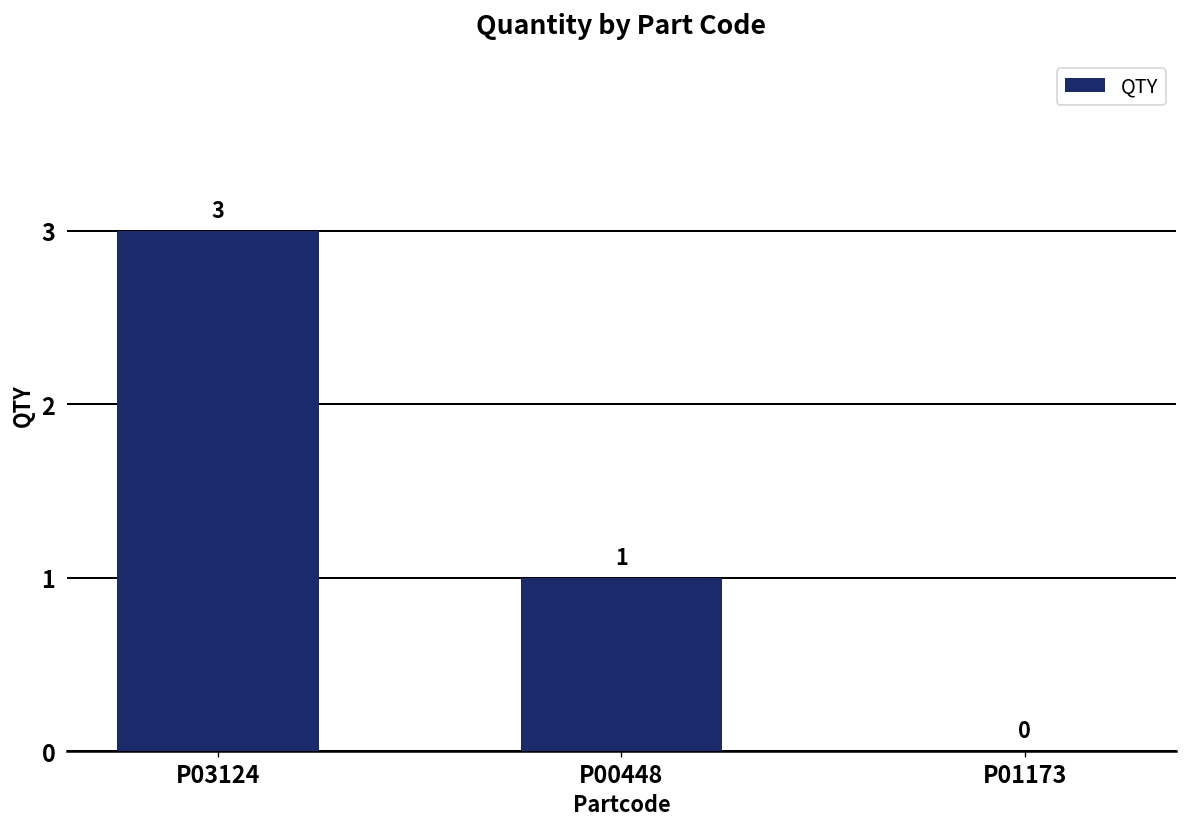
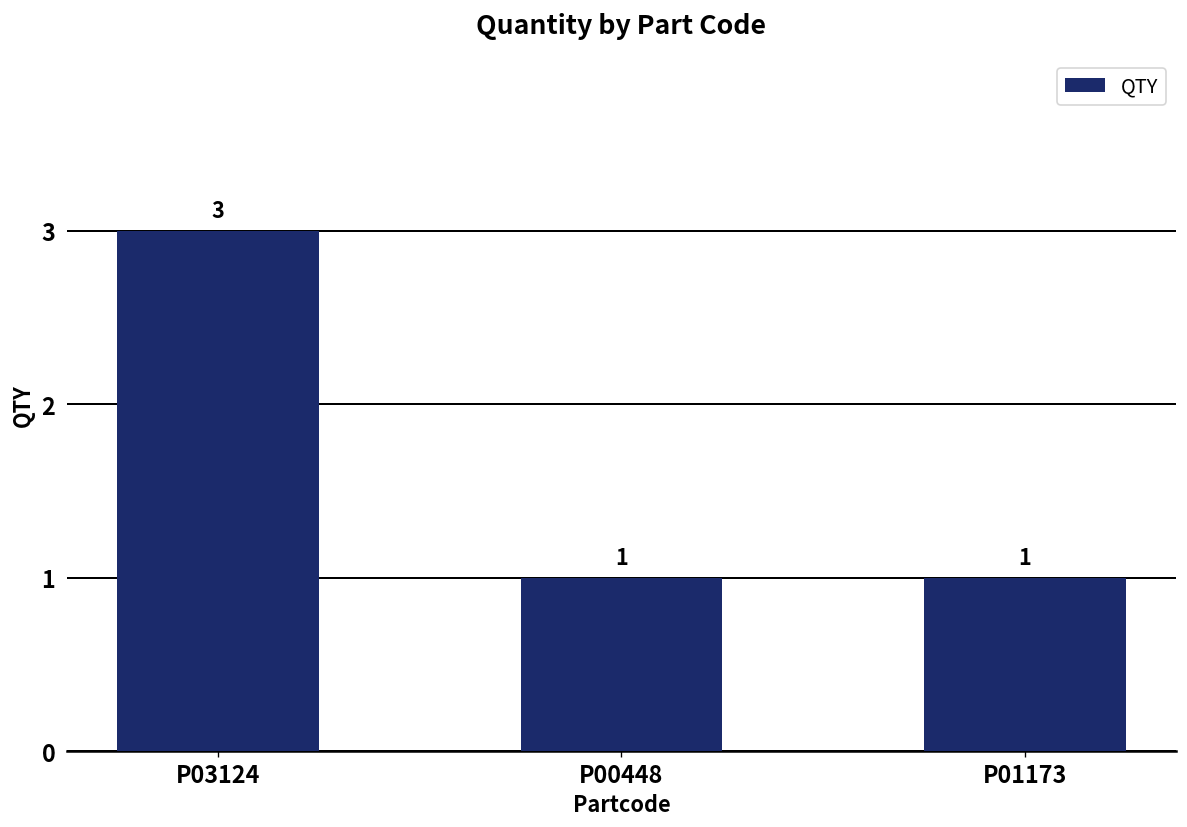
P01173: 0 -> 1
